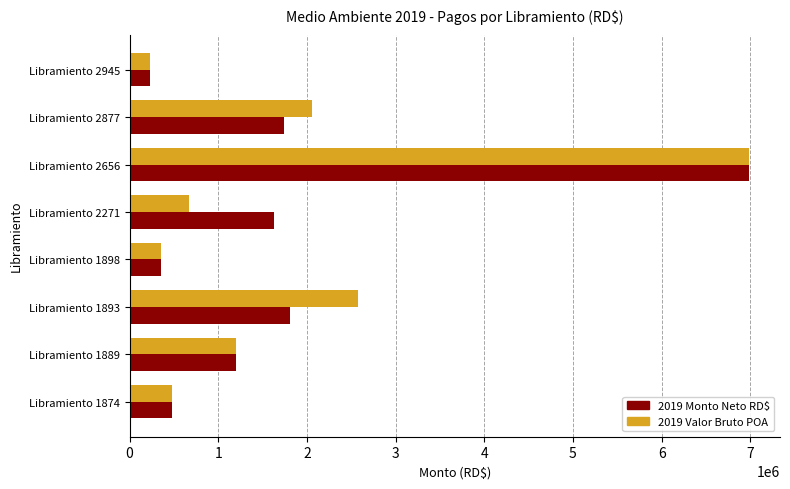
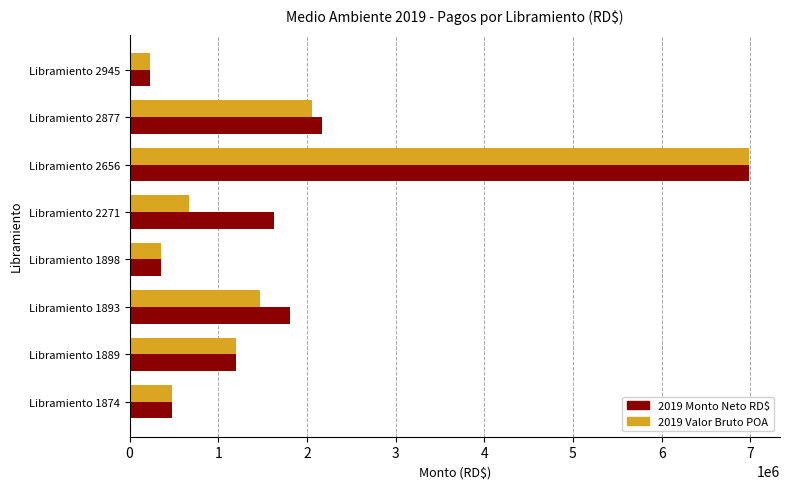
2019 Monto Neto RD$, Libramiento 2877: 1700000 -> 2200000
2019 Valor Bruto POA, Libramiento 1893: 2600000 -> 1500000
